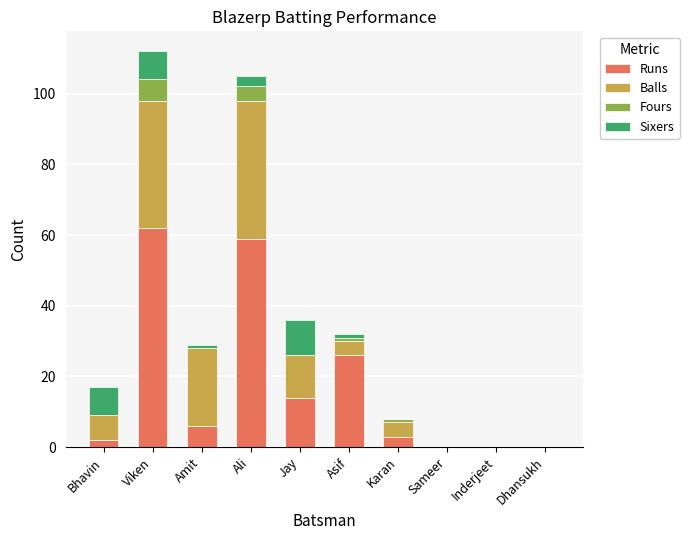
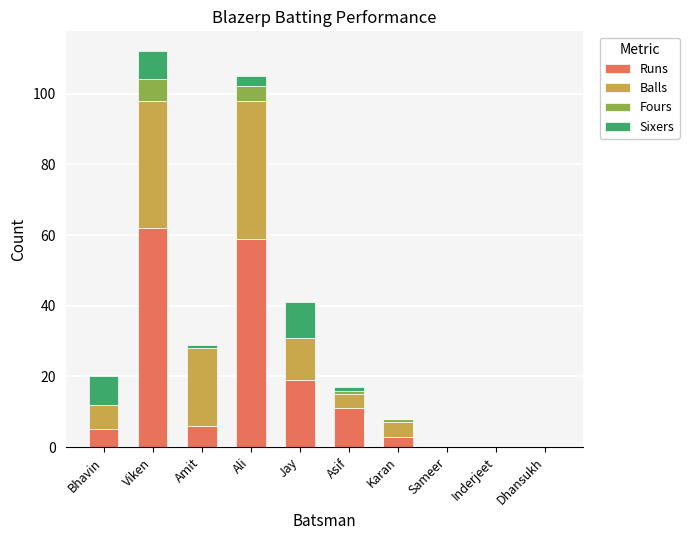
Runs, Bhavin: 2 -> 5
Runs, Jay: 14 -> 19
Runs, Asif: 26 -> 11
